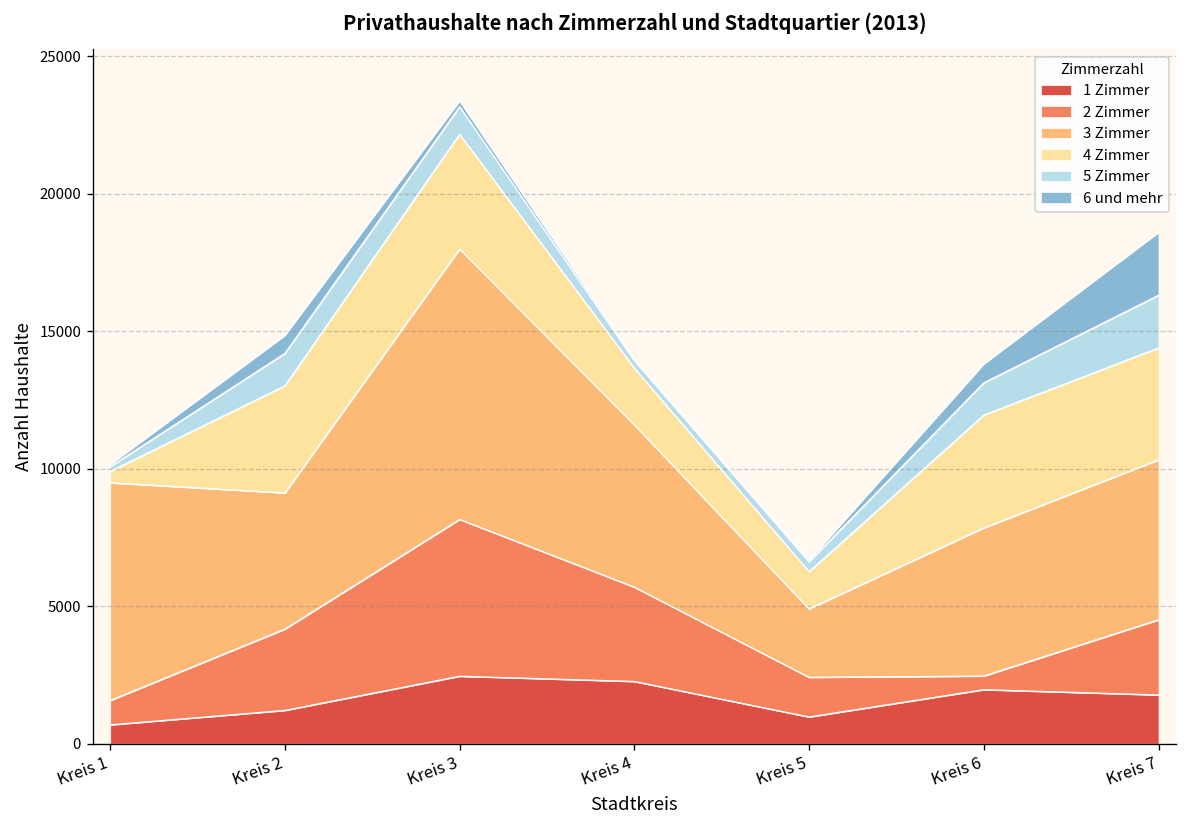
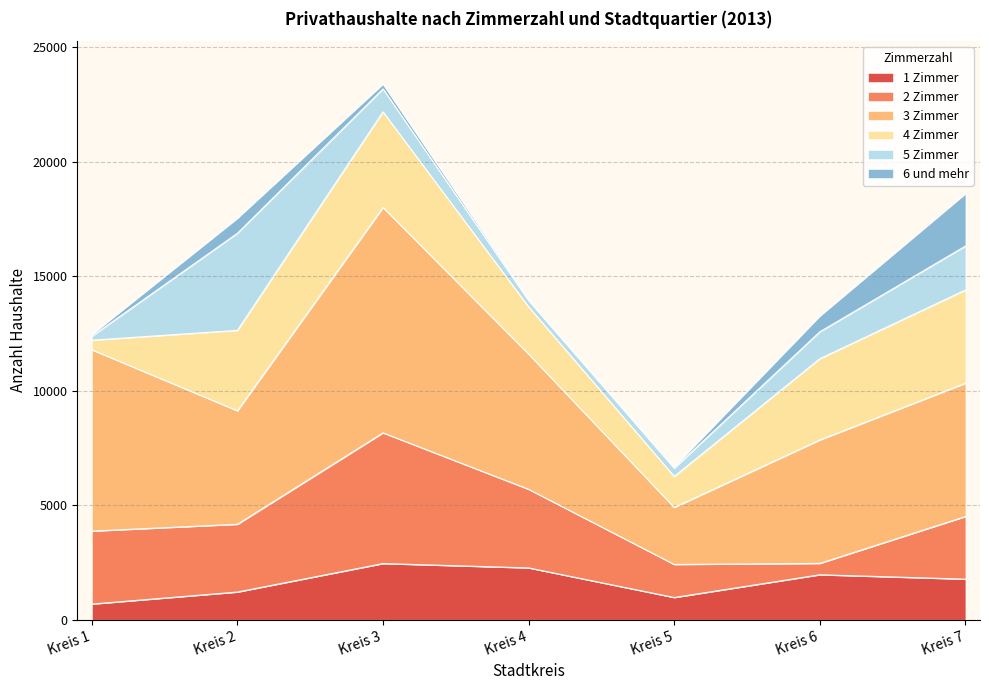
2 Zimmer, Kreis 1: 900 -> 3200
4 Zimmer, Kreis 2: 3900 -> 3500
5 Zimmer, Kreis 2: 1200 -> 4200
4 Zimmer, Kreis 6: 4100 -> 3500
